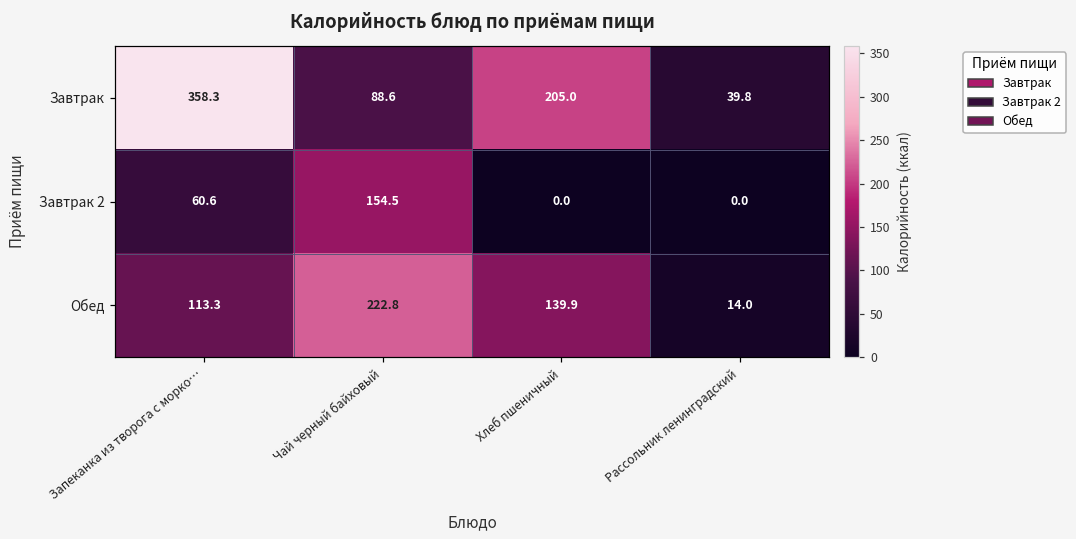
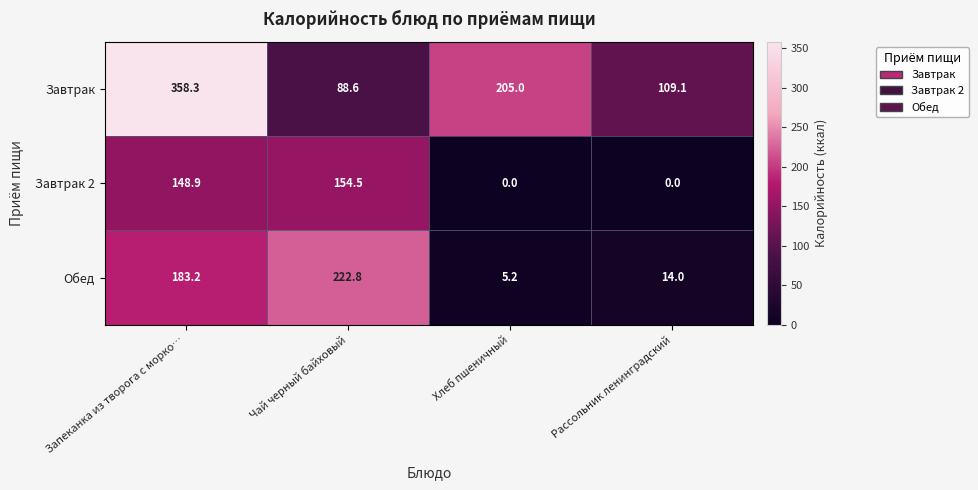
Завтрак, Рассольник ленинградский: 39.8 -> 109.1
Завтрак 2, Запеканка из творога с морко…: 60.6 -> 148.9
Обед, Запеканка из творога с морко…: 113.3 -> 183.2
Обед, Хлеб пшеничный: 139.9 -> 5.2
